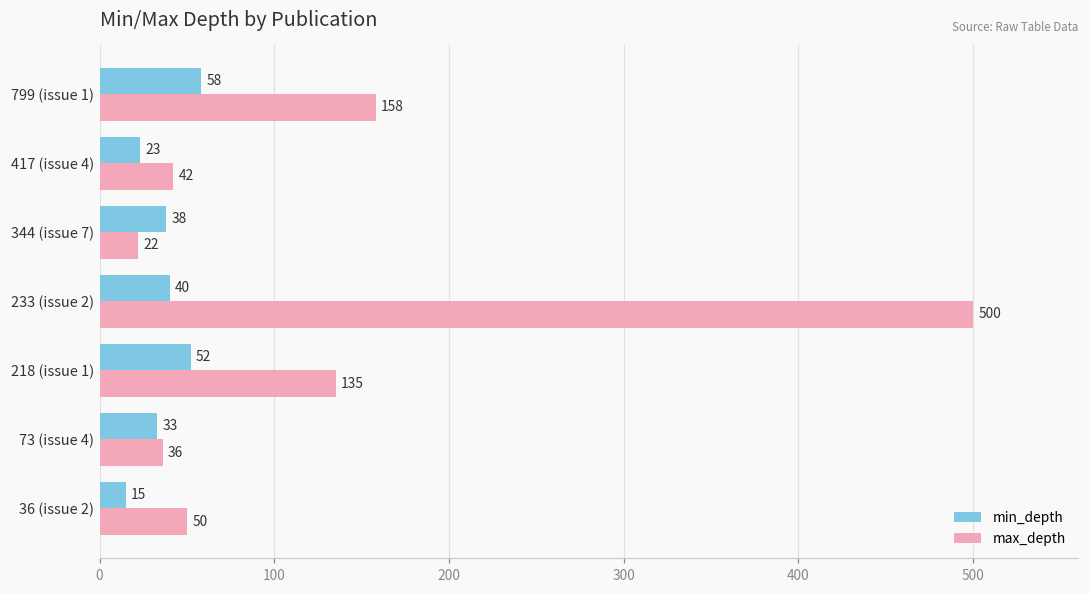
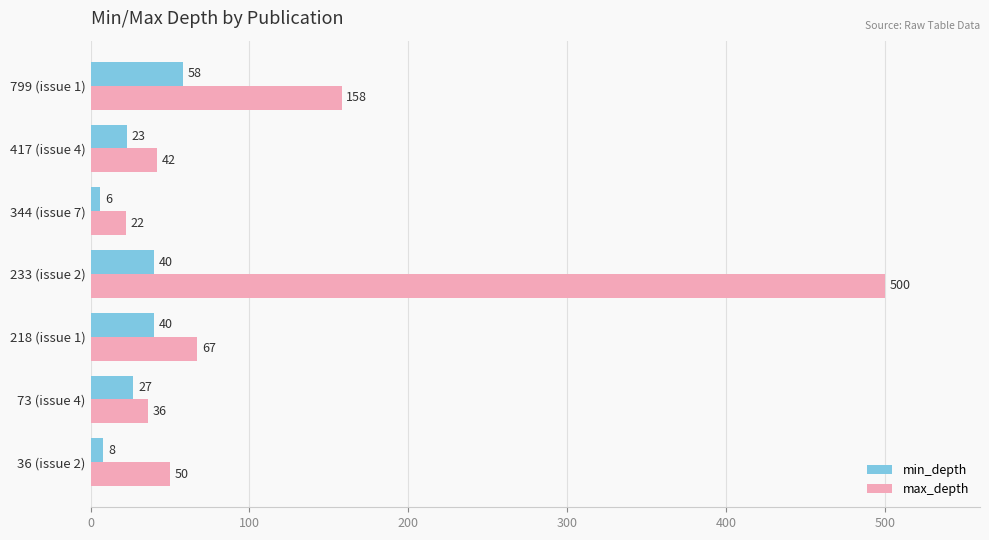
min_depth, 344 (issue 7): 38 -> 6
min_depth, 218 (issue 1): 52 -> 40
max_depth, 218 (issue 1): 135 -> 67
min_depth, 73 (issue 4): 33 -> 27
min_depth, 36 (issue 2): 15 -> 8
